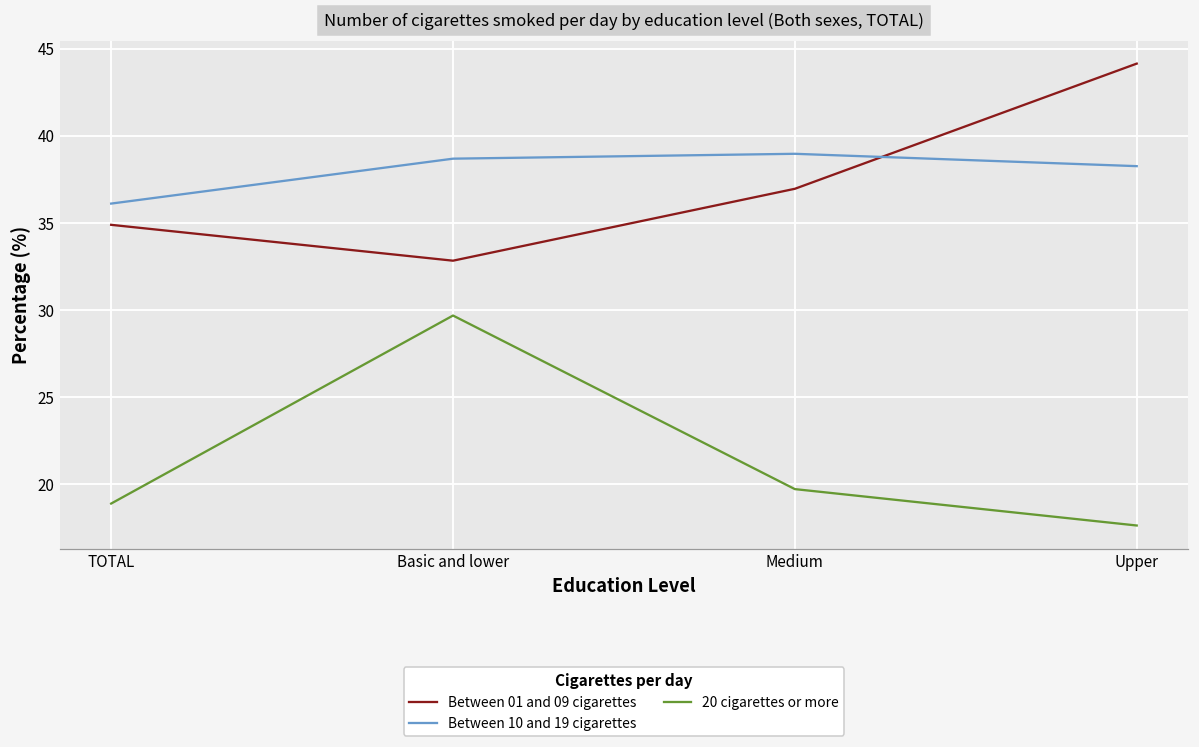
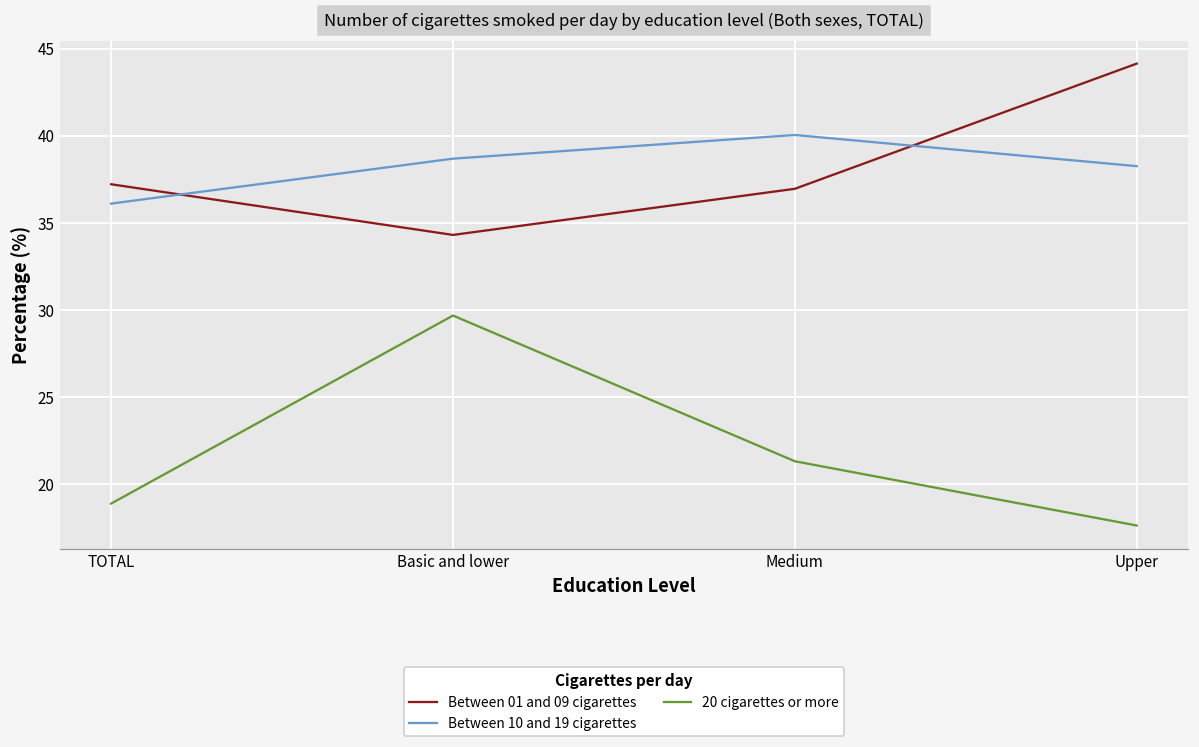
Between 01 and 09 cigarettes, TOTAL: 34.9 -> 37.2
Between 01 and 09 cigarettes, Basic and lower: 32.8 -> 34.3
Between 10 and 19 cigarettes, Medium: 39.0 -> 40.0
20 cigarettes or more, Medium: 19.7 -> 21.3
